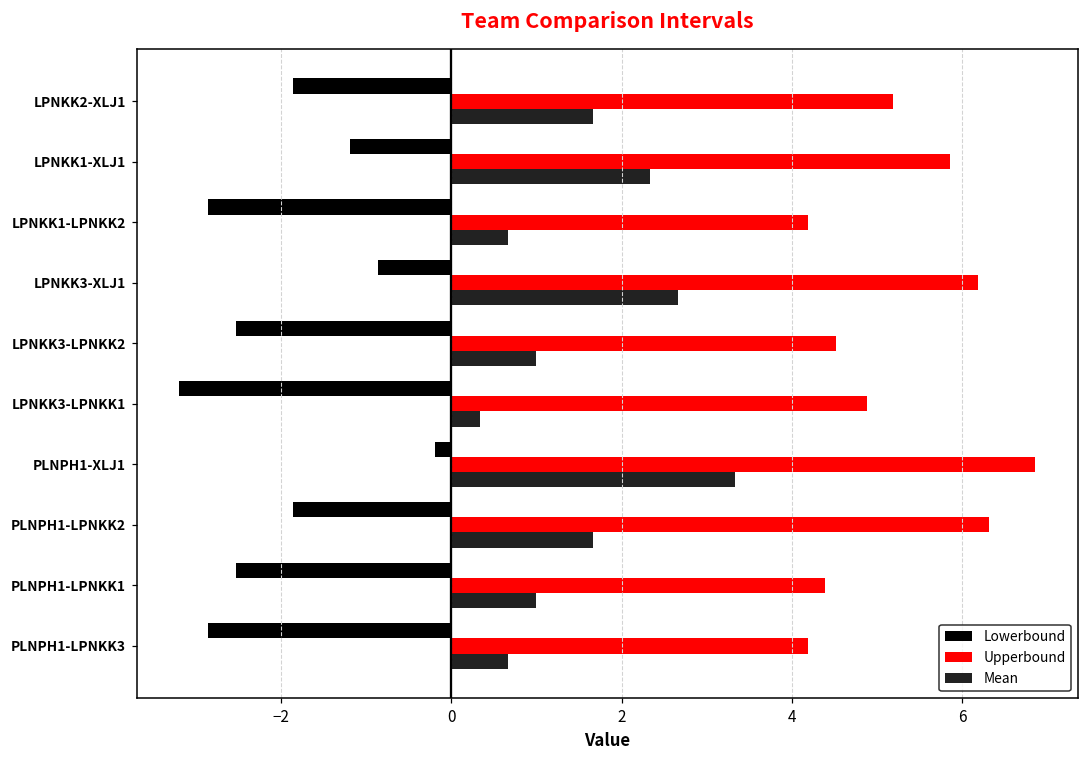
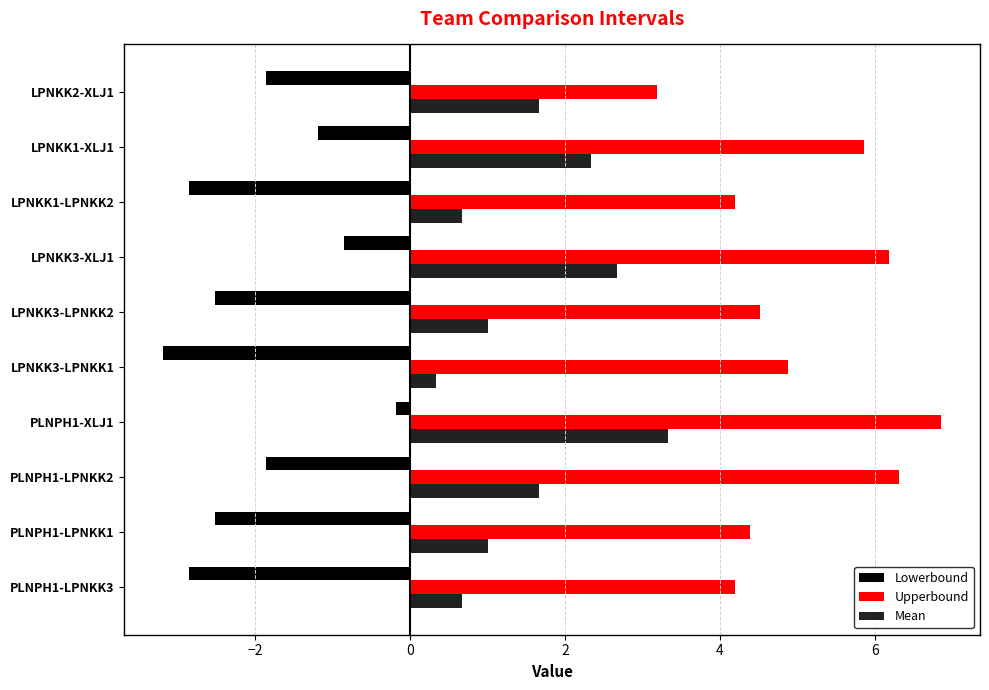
Upperbound, LPNKK2-XLJ1: 5.2 -> 3.2
